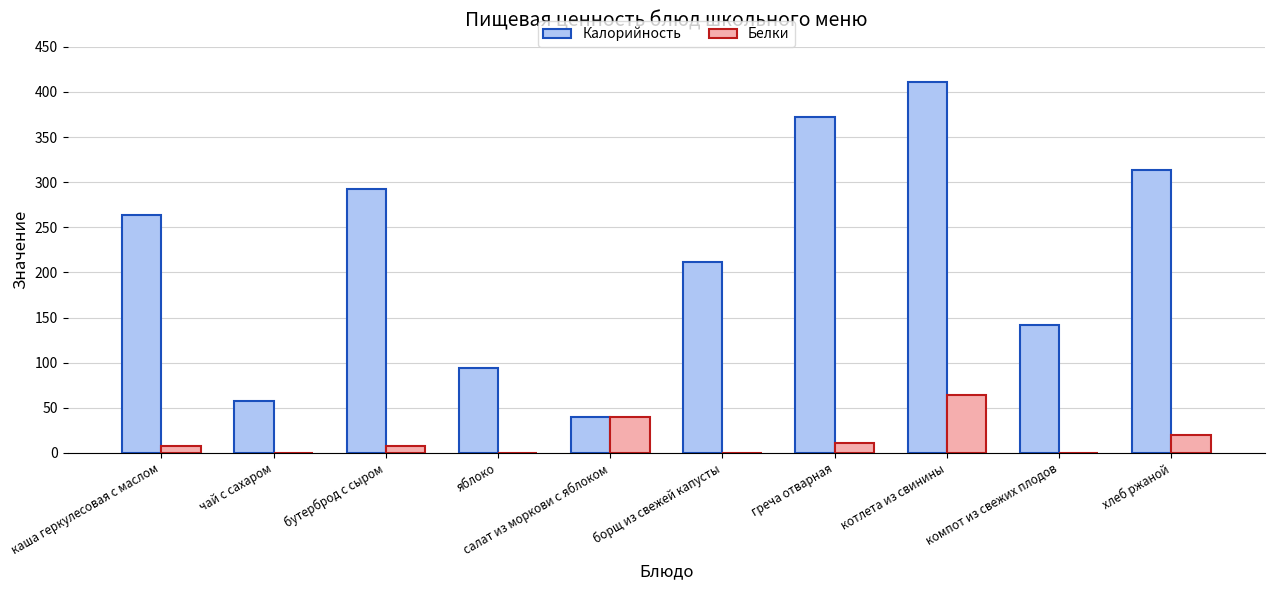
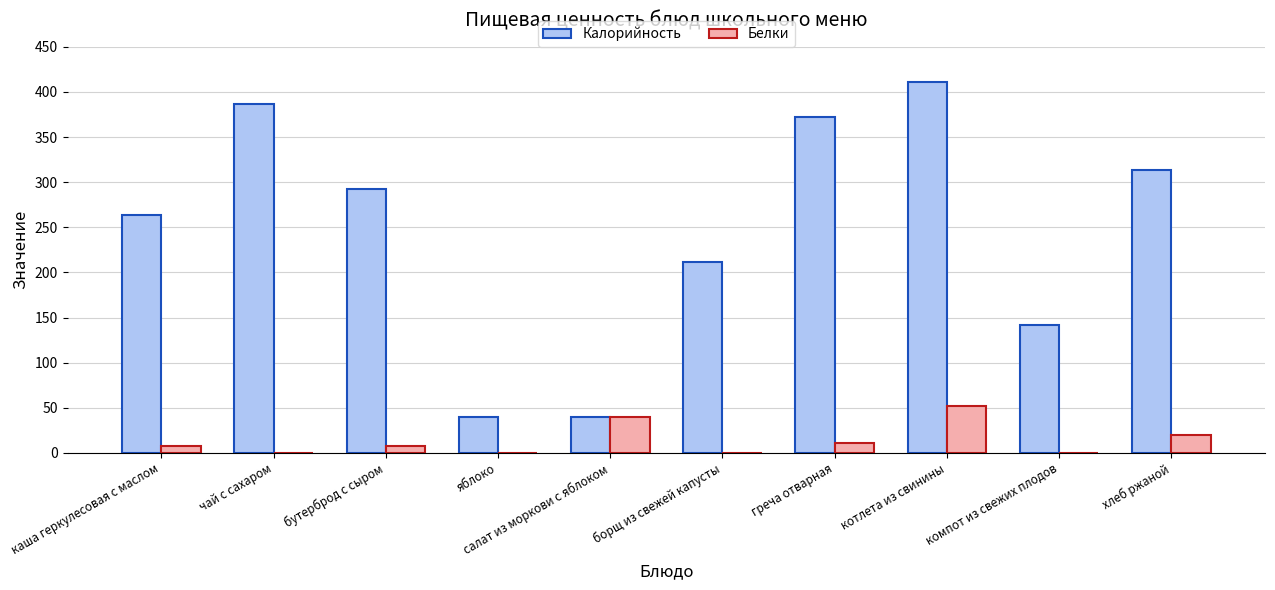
Калорийность, чай с сахаром: 60 -> 390
Калорийность, яблоко: 90 -> 40
Белки, котлета из свинины: 60 -> 50
